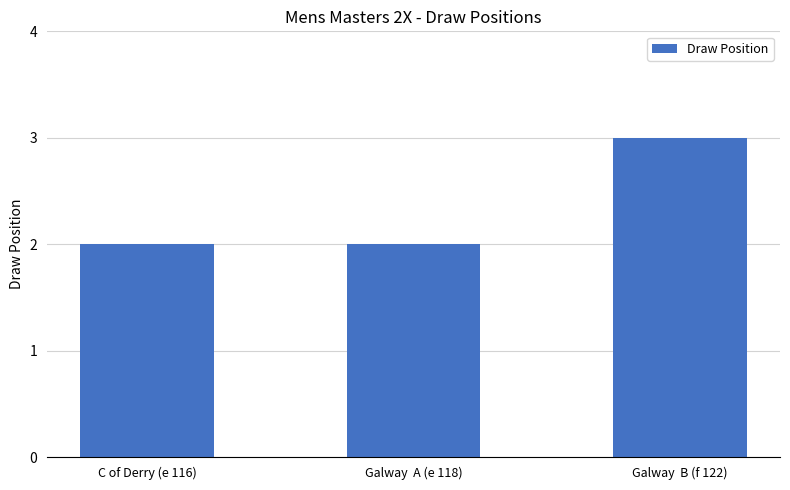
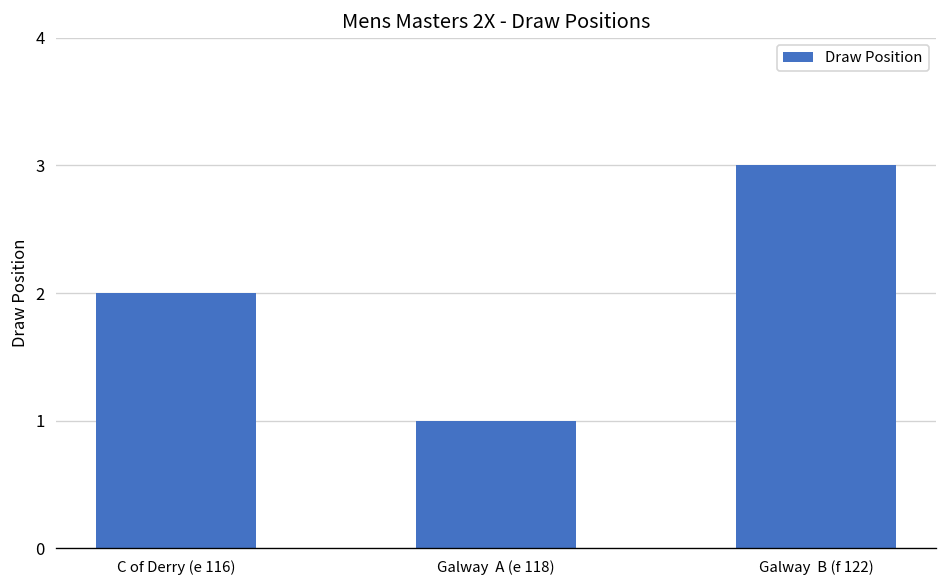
Galway A (e 118): 2 -> 1
